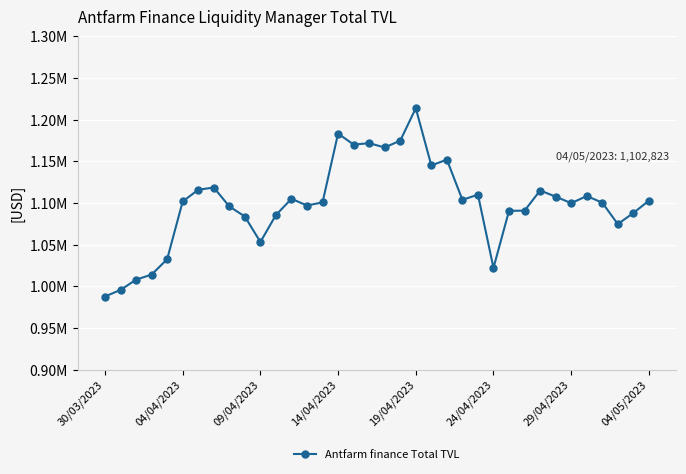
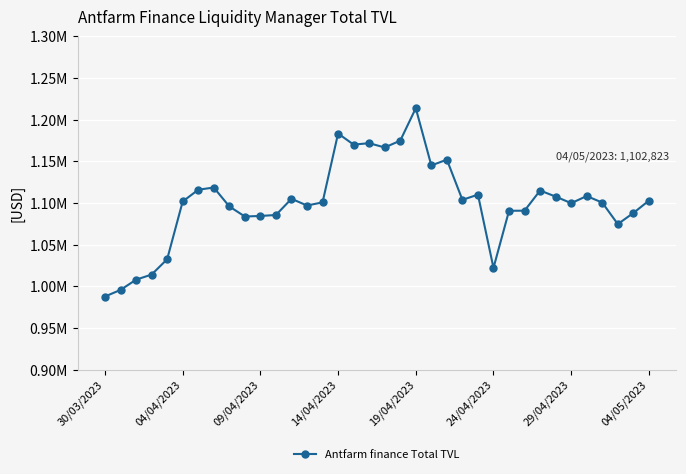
09/04/2023: 1050000 -> 1080000
